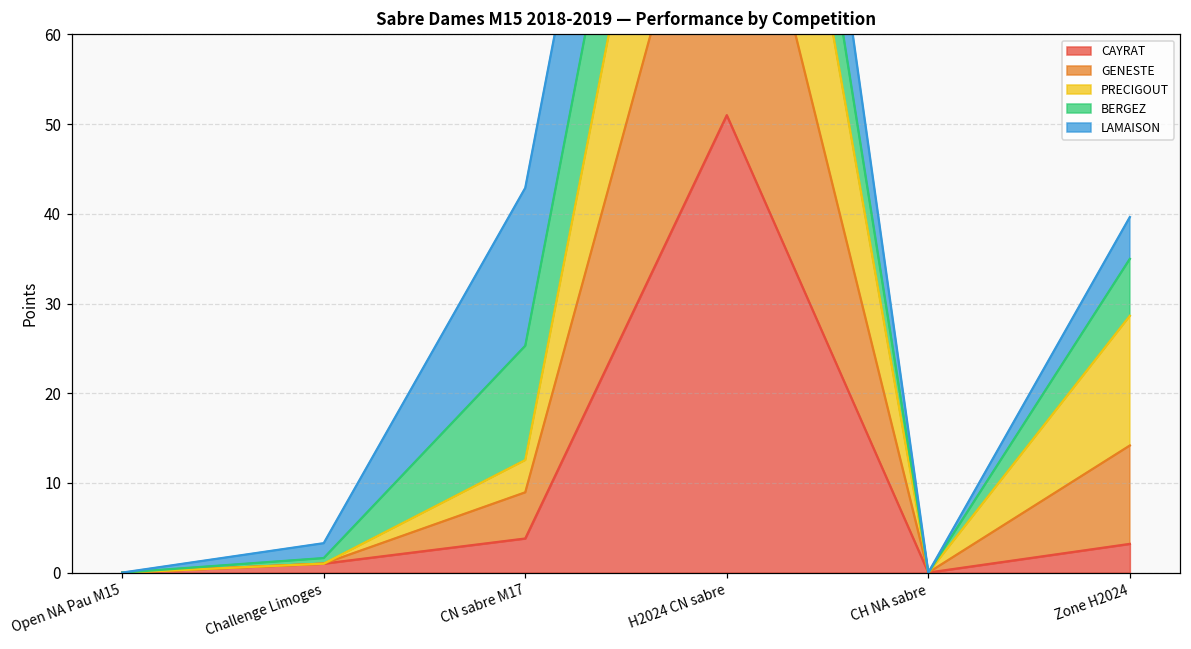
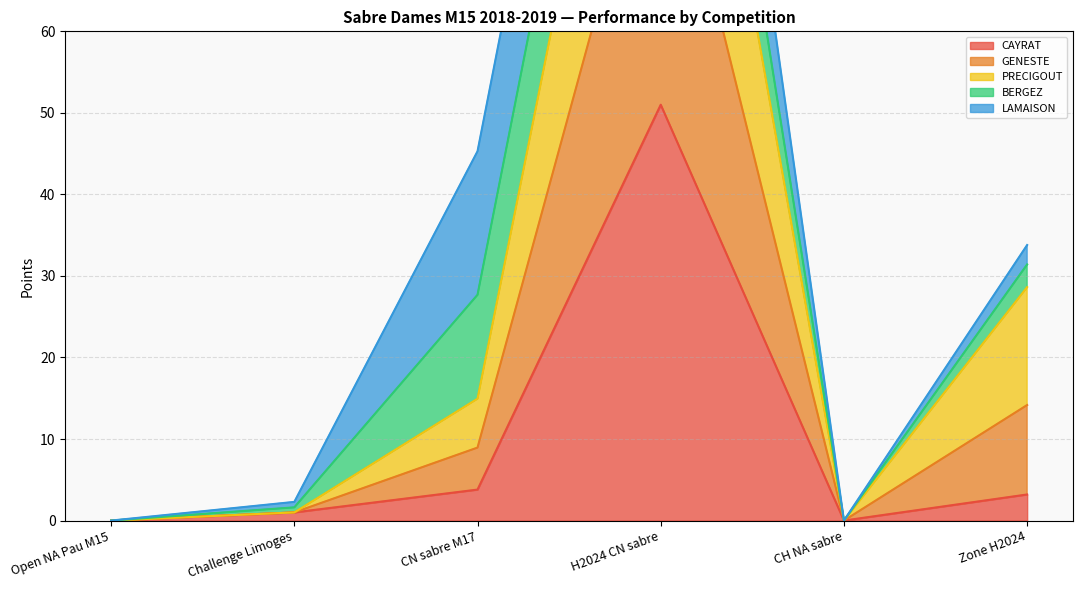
LAMAISON, Challenge Limoges: 2 -> 1
PRECIGOUT, CN sabre M17: 4 -> 6
BERGEZ, Zone H2024: 6 -> 3
LAMAISON, Zone H2024: 5 -> 2
